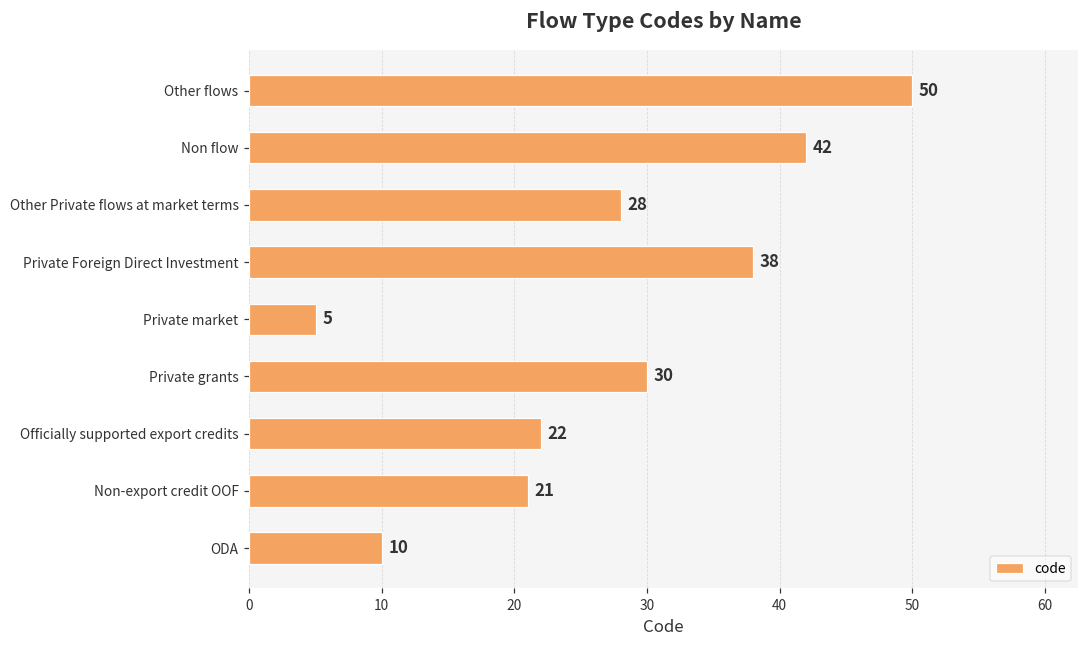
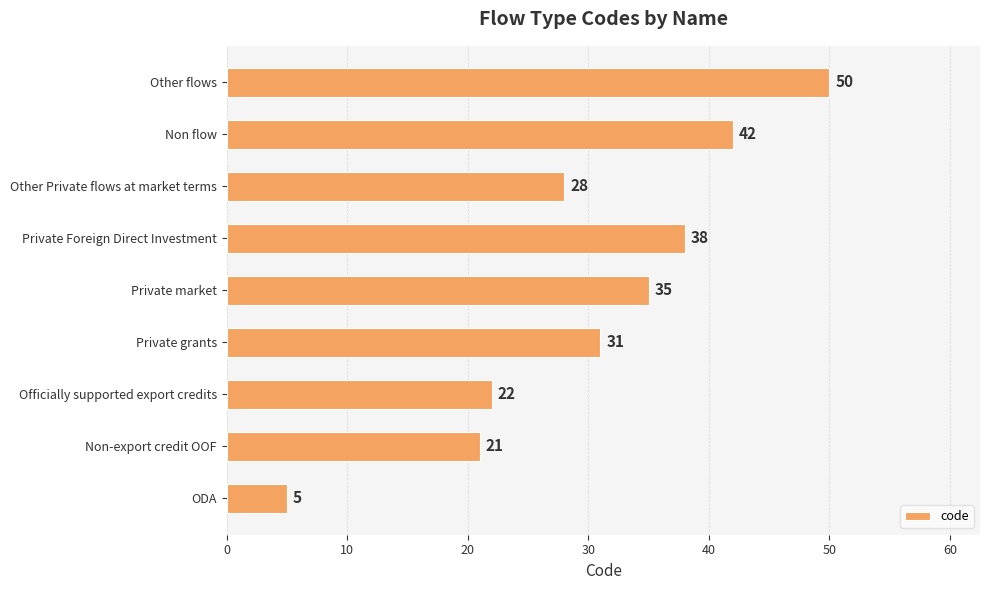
Private market: 5 -> 35
Private grants: 30 -> 31
ODA: 10 -> 5
